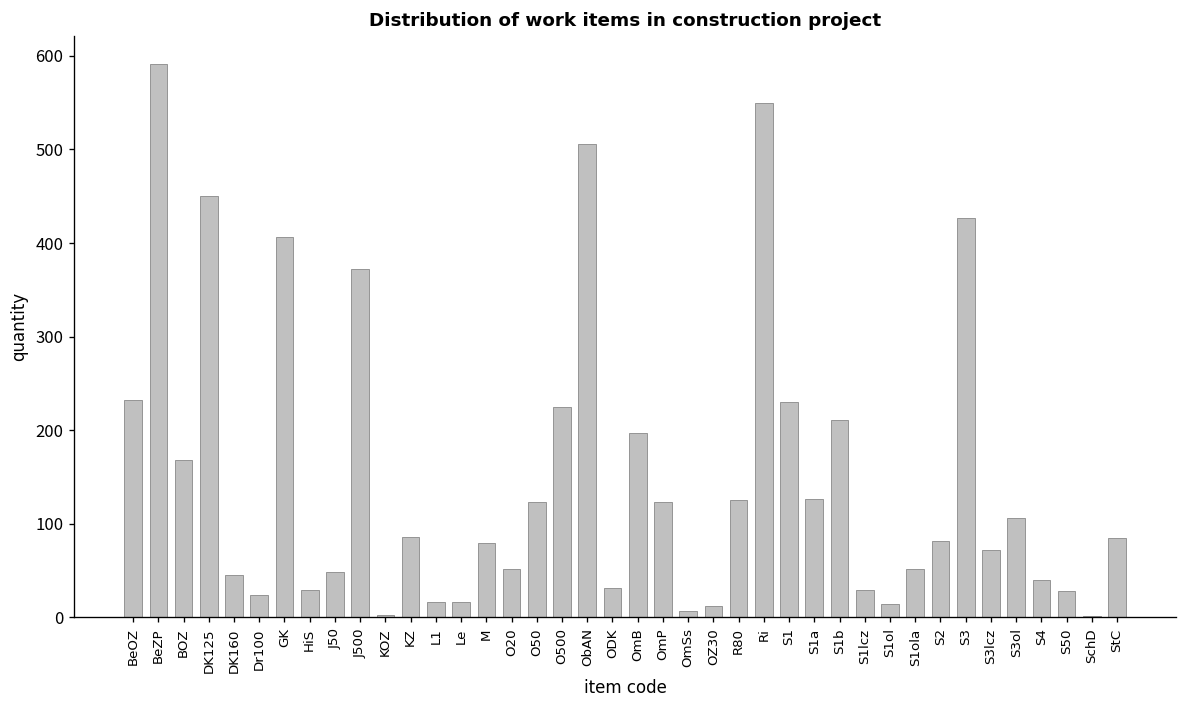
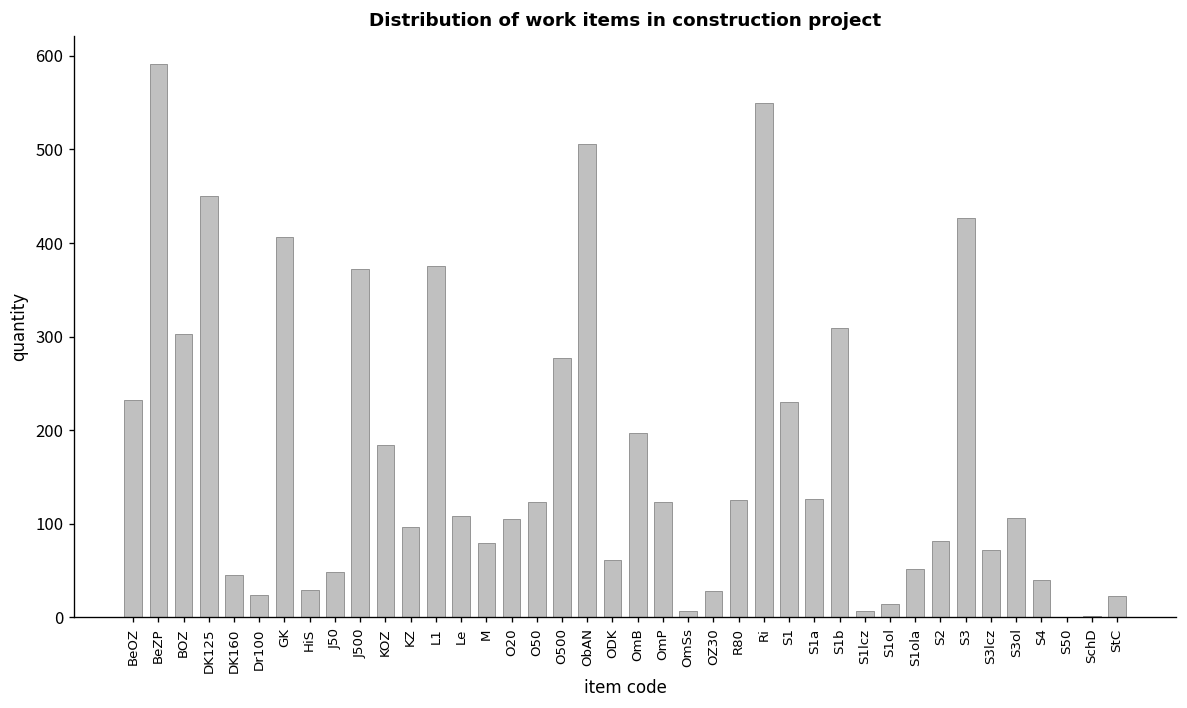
BOZ: 170 -> 300
KOZ: 0 -> 180
KZ: 90 -> 100
L1: 20 -> 380
Le: 20 -> 110
O20: 50 -> 110
O500: 220 -> 280
ODK: 30 -> 60
OZ30: 10 -> 30
S1b: 210 -> 310
S1lcz: 30 -> 10
S50: 30 -> 0
StC: 80 -> 20
